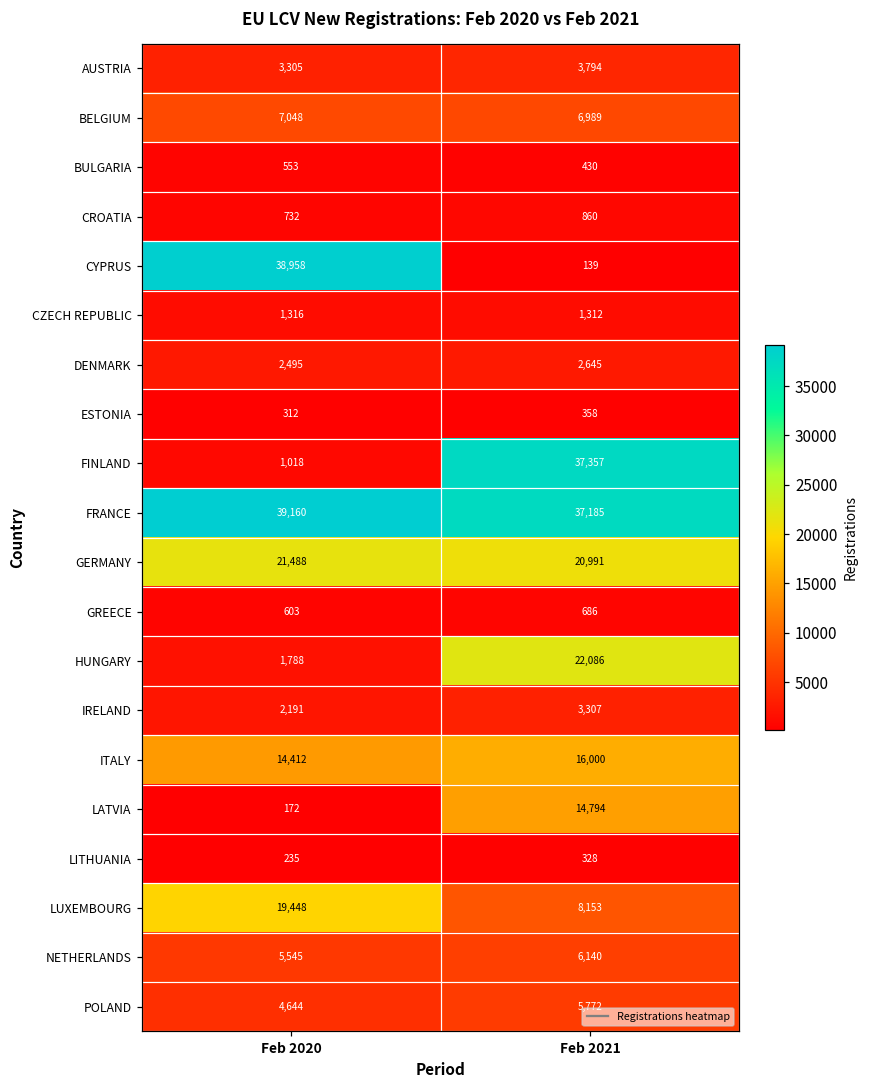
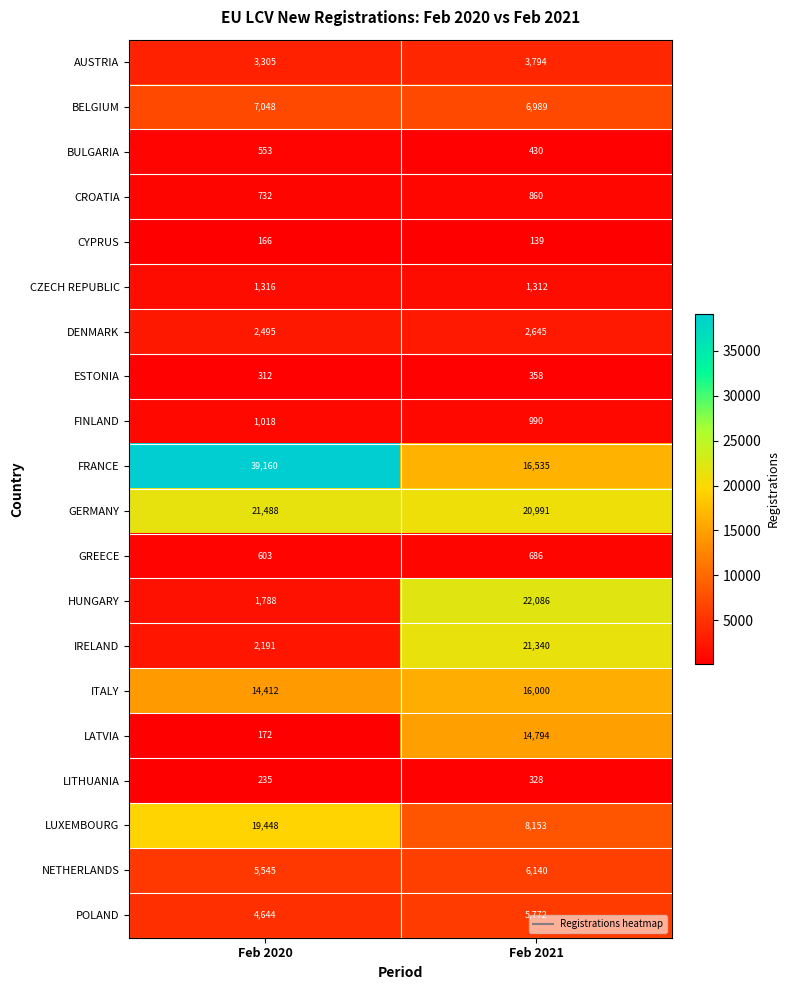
CYPRUS, Feb 2020: 38,958 -> 166
FINLAND, Feb 2021: 37,357 -> 990
FRANCE, Feb 2021: 37,185 -> 16,535
IRELAND, Feb 2021: 3,307 -> 21,340
